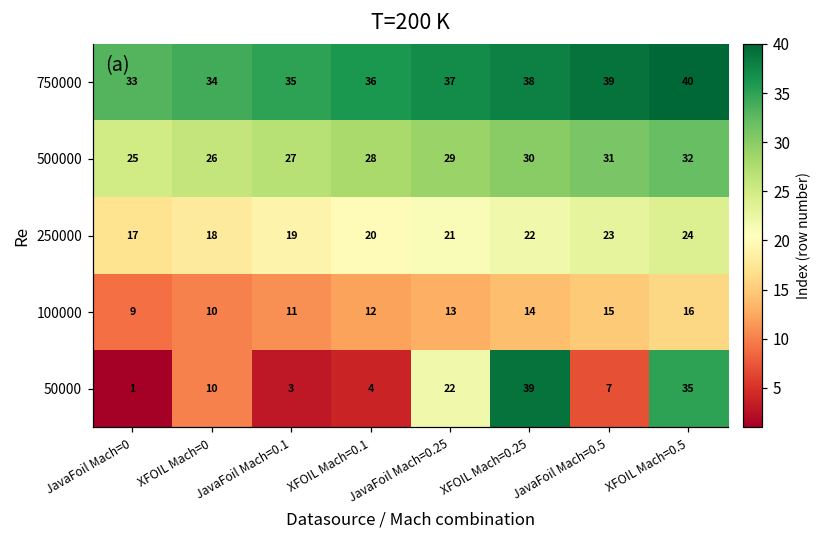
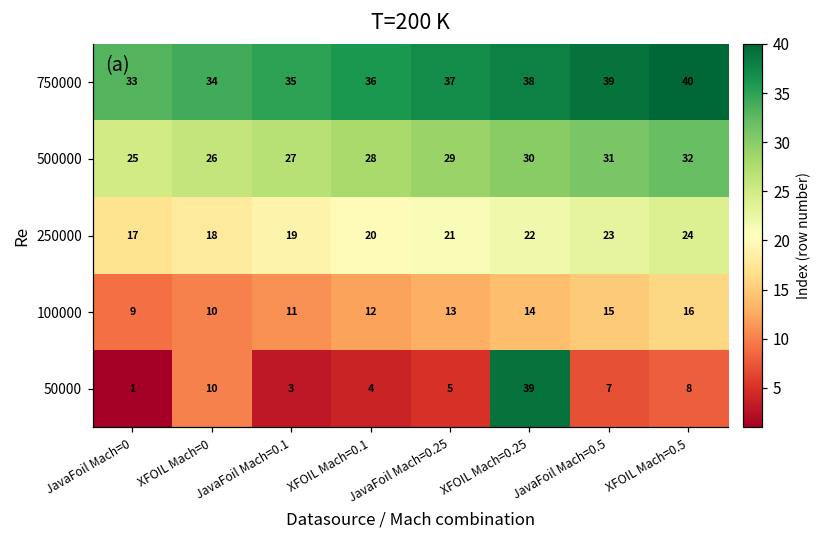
50000, JavaFoil Mach=0.25: 22 -> 5
50000, XFOIL Mach=0.5: 35 -> 8
